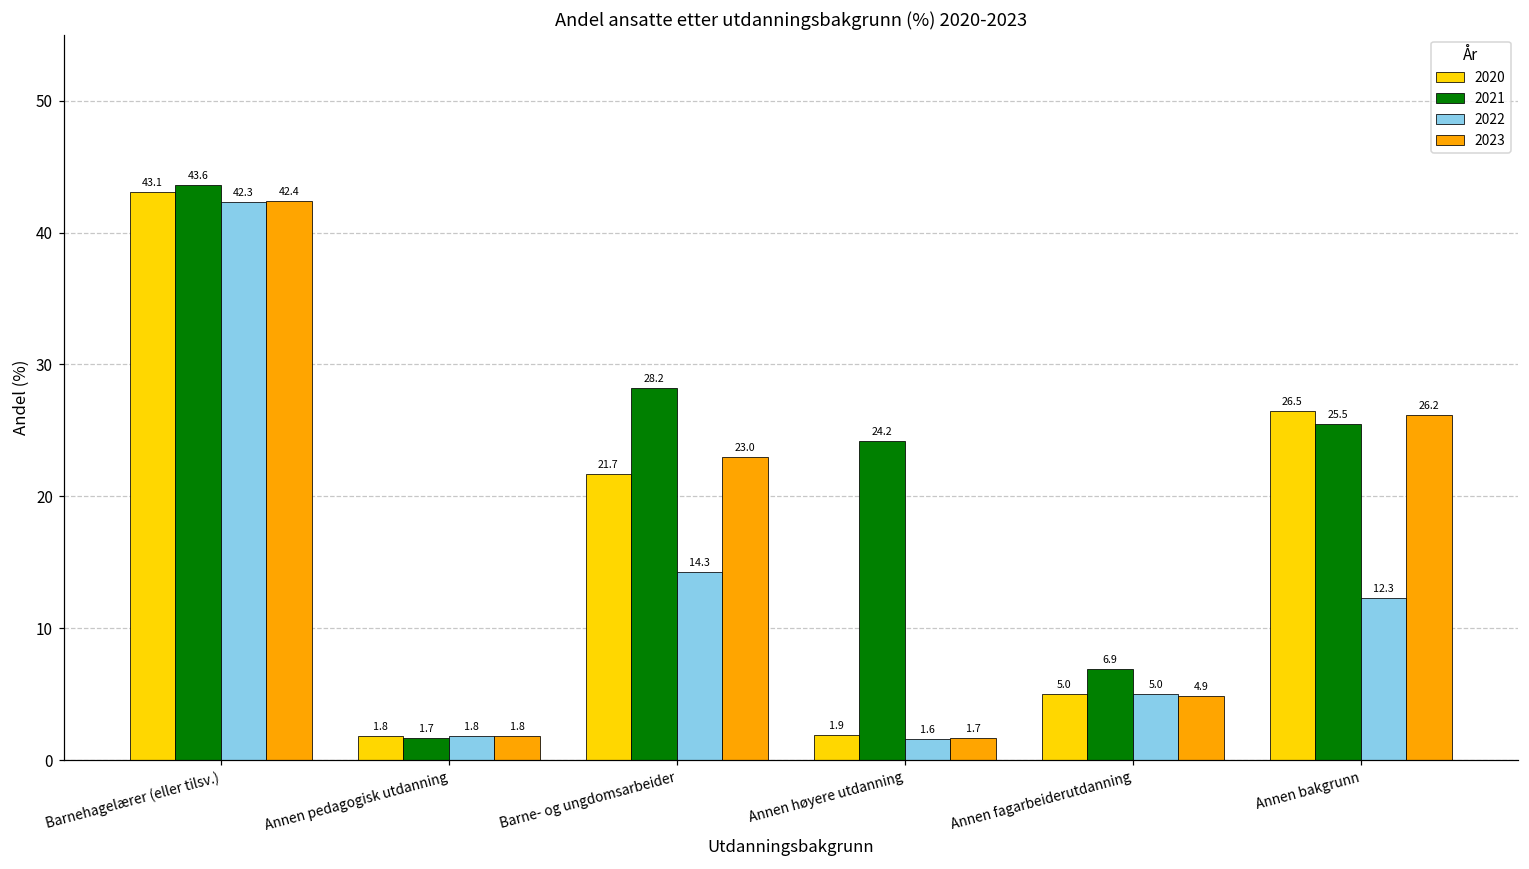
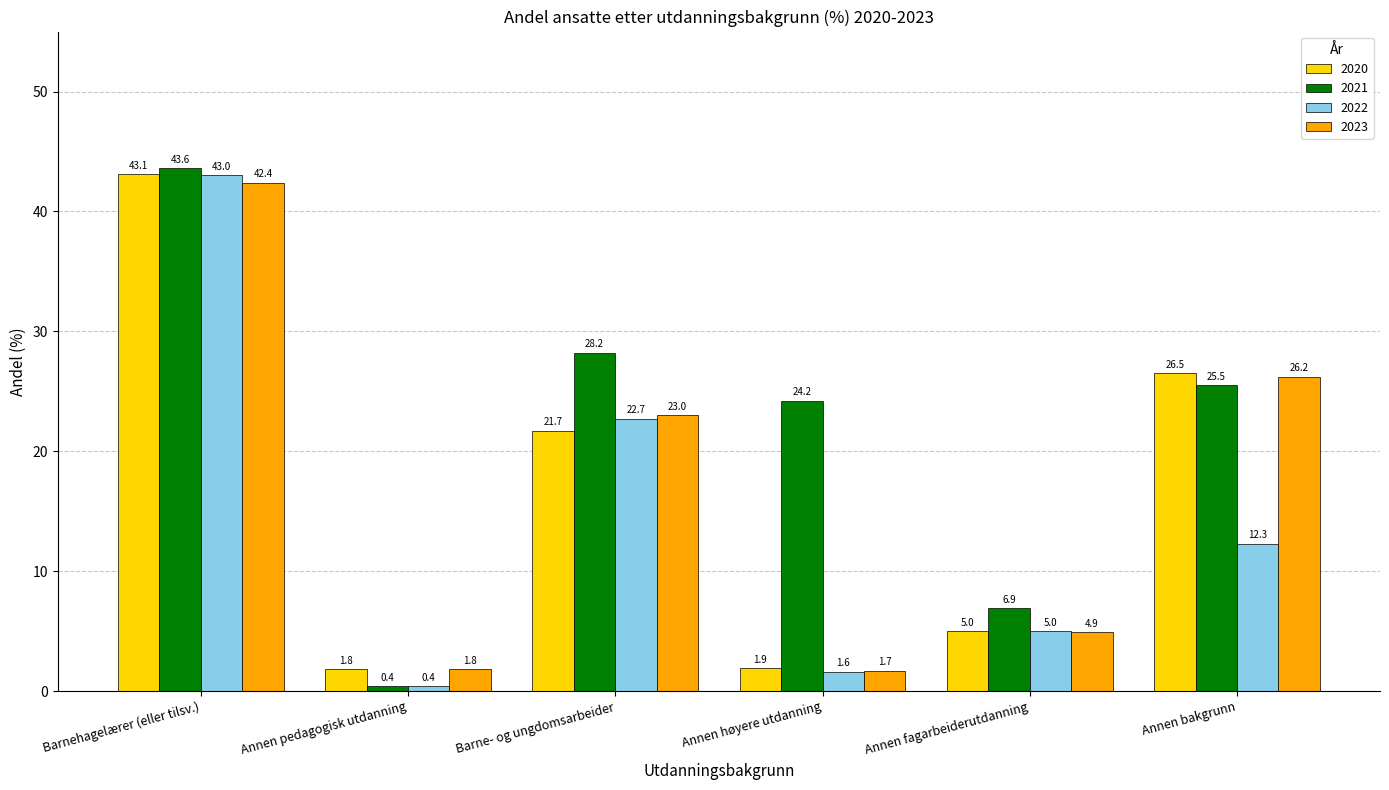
2022, Barnehagelærer (eller tilsv.): 42.3 -> 43.0
2021, Annen pedagogisk utdanning: 1.7 -> 0.4
2022, Annen pedagogisk utdanning: 1.8 -> 0.4
2022, Barne- og ungdomsarbeider: 14.3 -> 22.7
